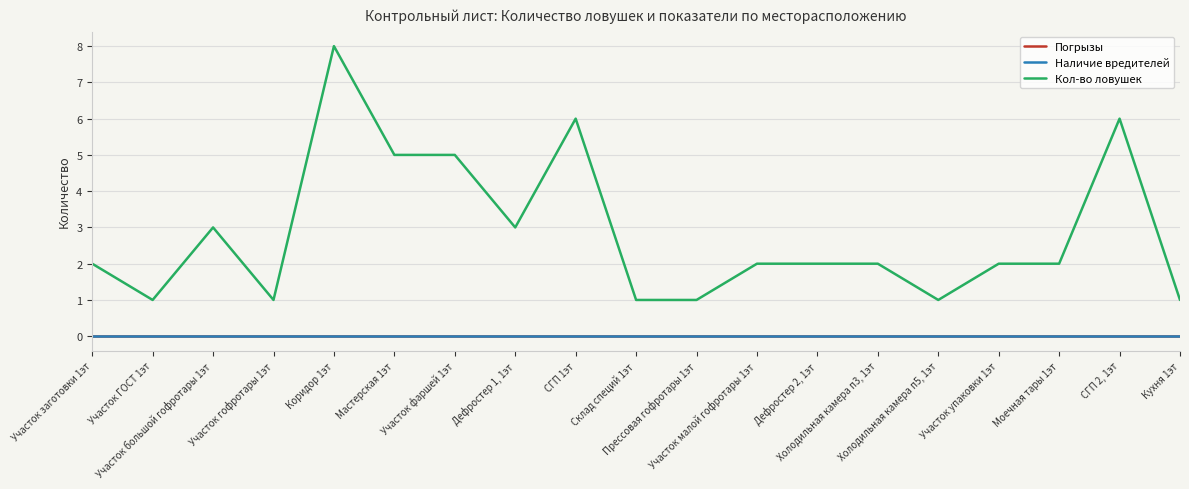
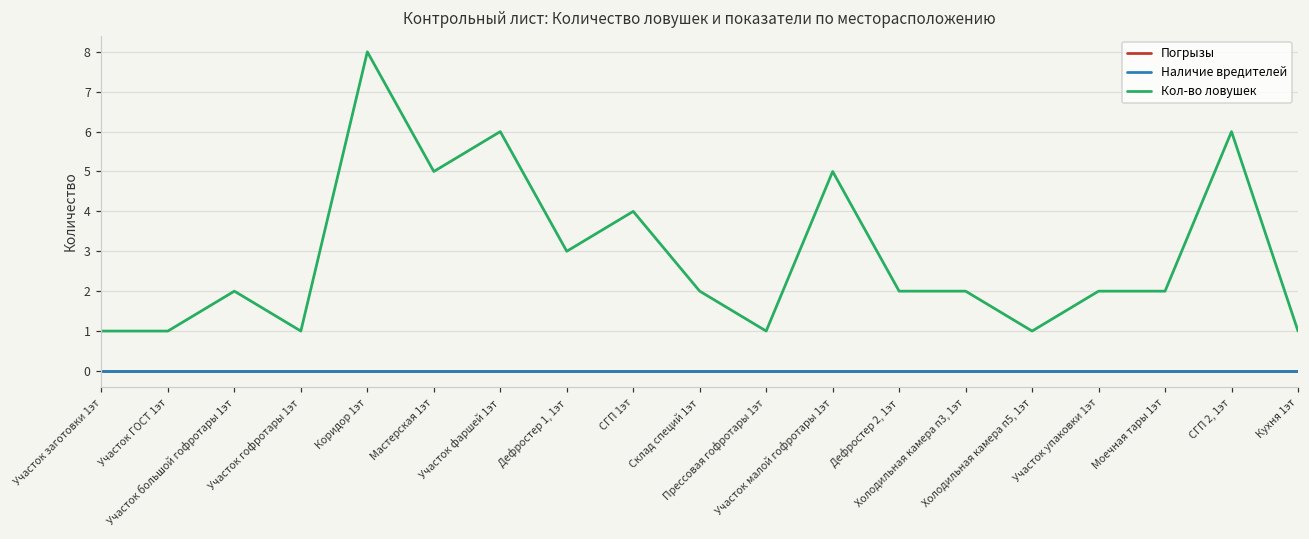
Кол-во ловушек, Участок заготовки 1эт: 2 -> 1
Кол-во ловушек, Участок большой гофротары 1эт: 3 -> 2
Кол-во ловушек, Участок фаршей 1эт: 5 -> 6
Кол-во ловушек, СГП 1эт: 6 -> 4
Кол-во ловушек, Склад специй 1эт: 1 -> 2
Кол-во ловушек, Участок малой гофротары 1эт: 2 -> 5
